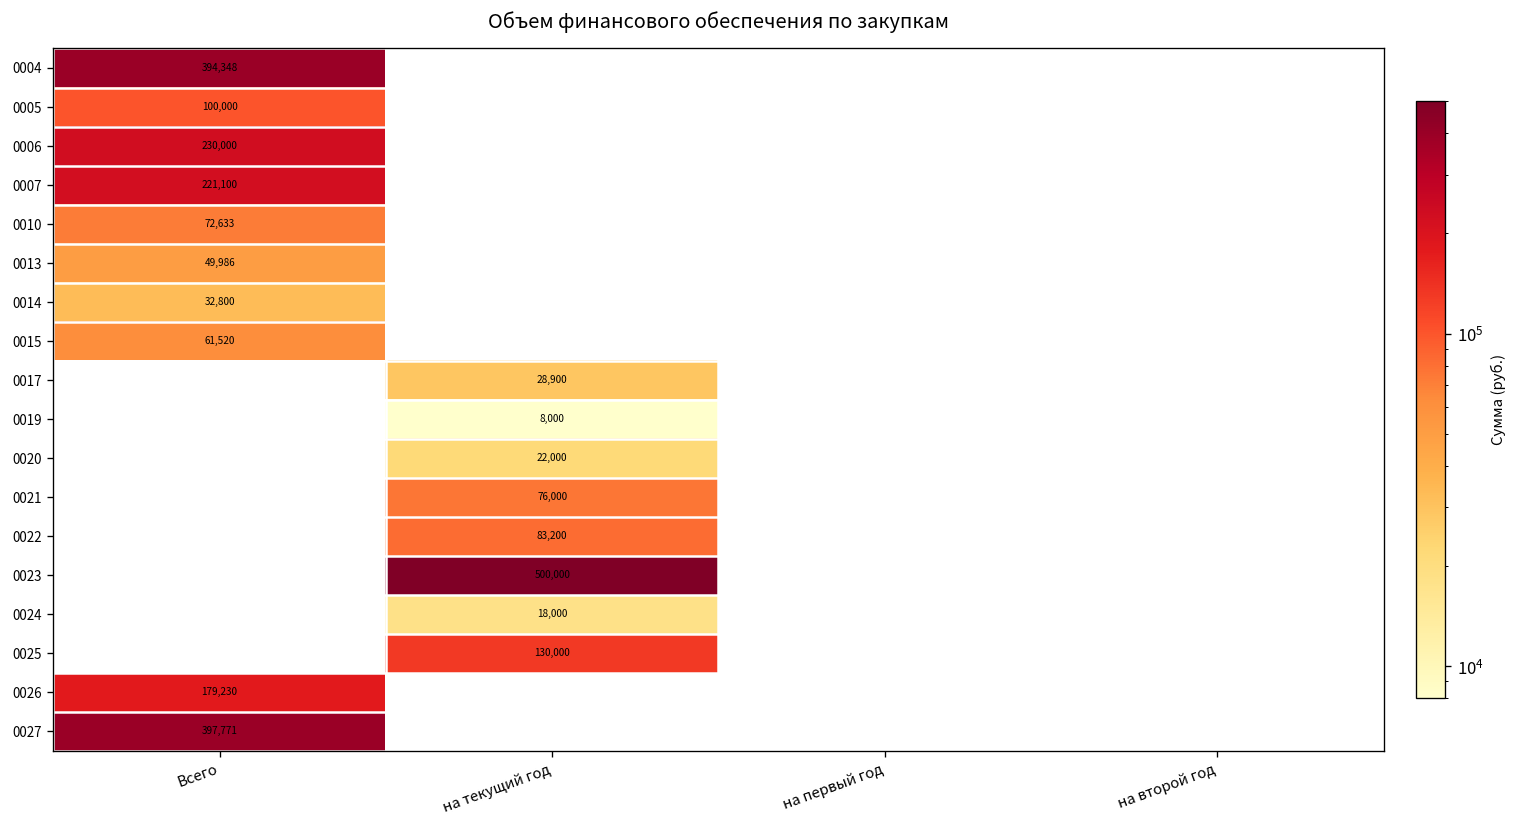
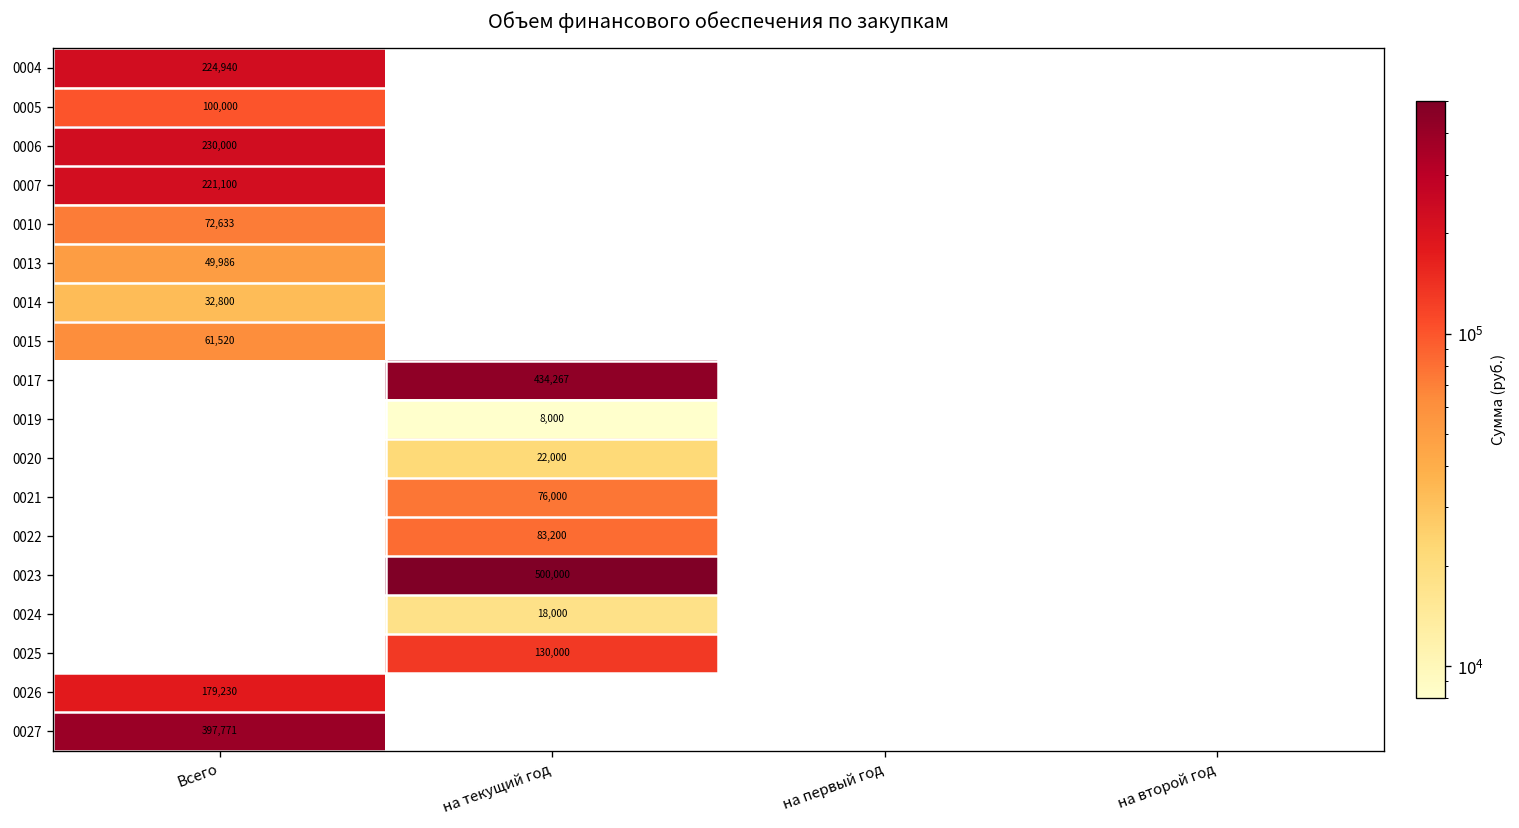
0004, Всего: 394,348 -> 224,940
0017, на текущий год: 28,900 -> 434,267
